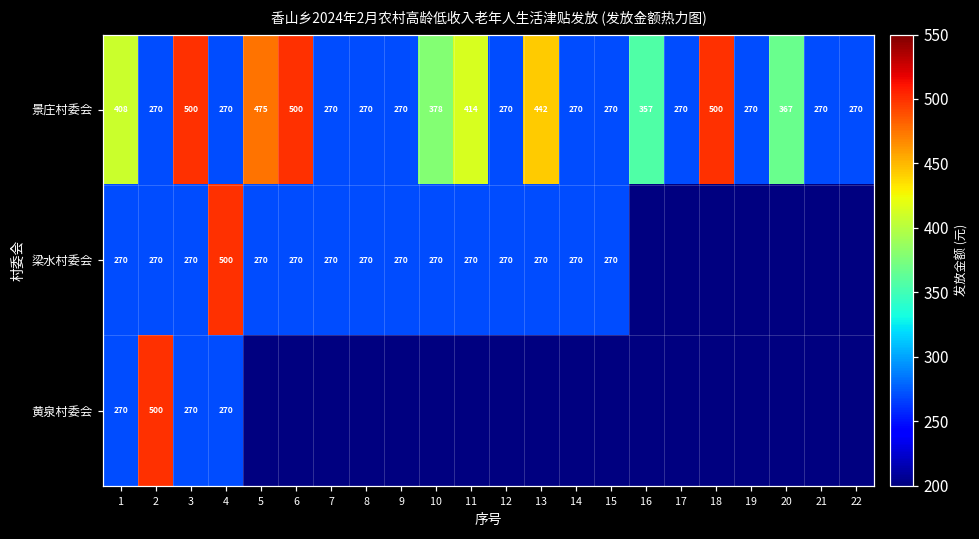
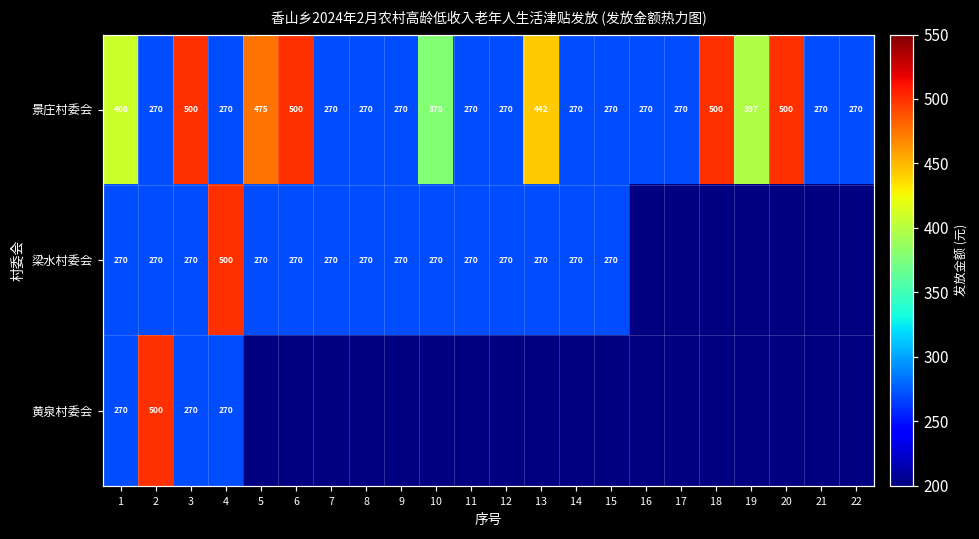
景庄村委会, 11: 414 -> 270
景庄村委会, 16: 357 -> 270
景庄村委会, 19: 270 -> 397
景庄村委会, 20: 367 -> 500
